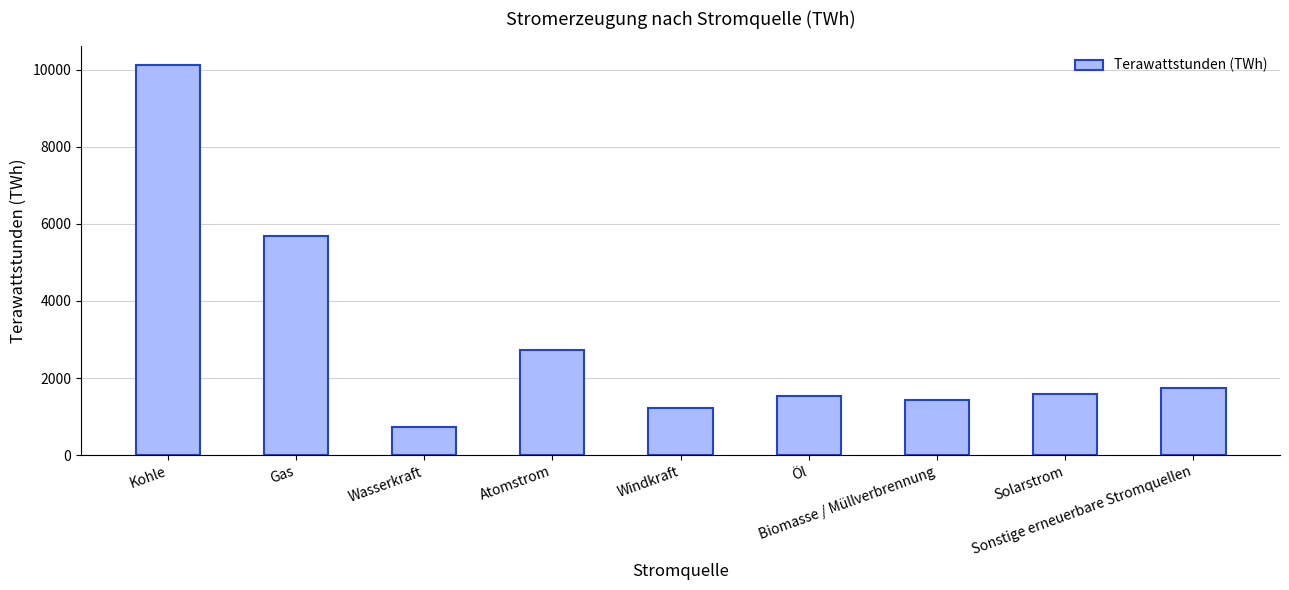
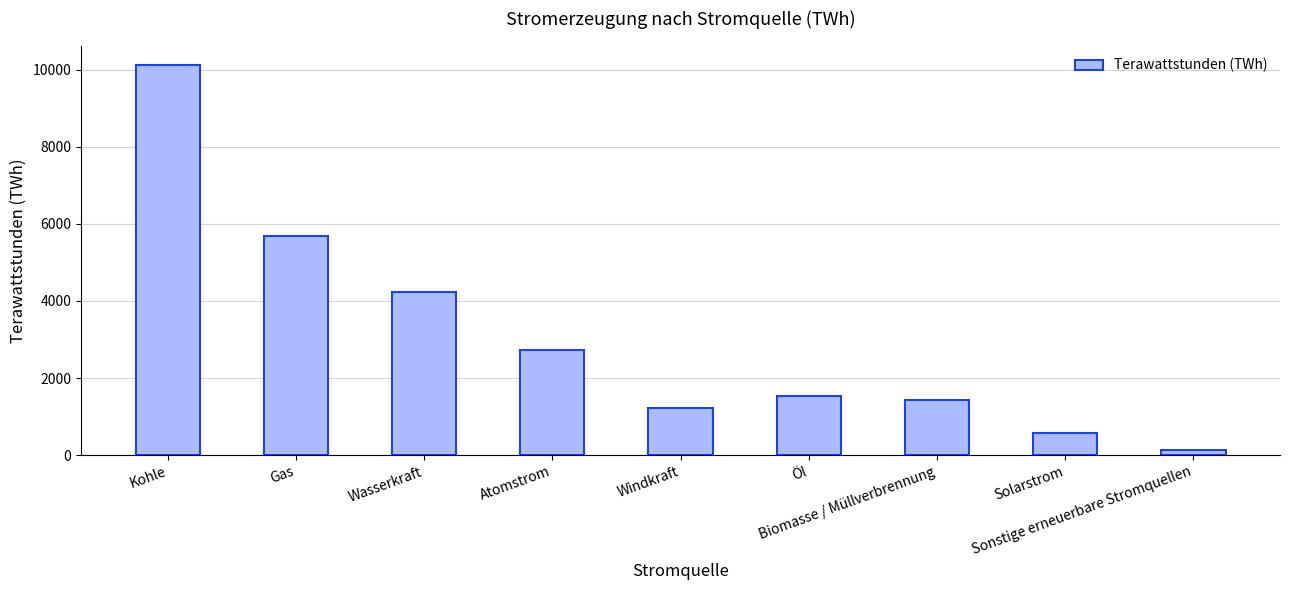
Wasserkraft: 700 -> 4200
Solarstrom: 1600 -> 600
Sonstige erneuerbare Stromquellen: 1700 -> 100
